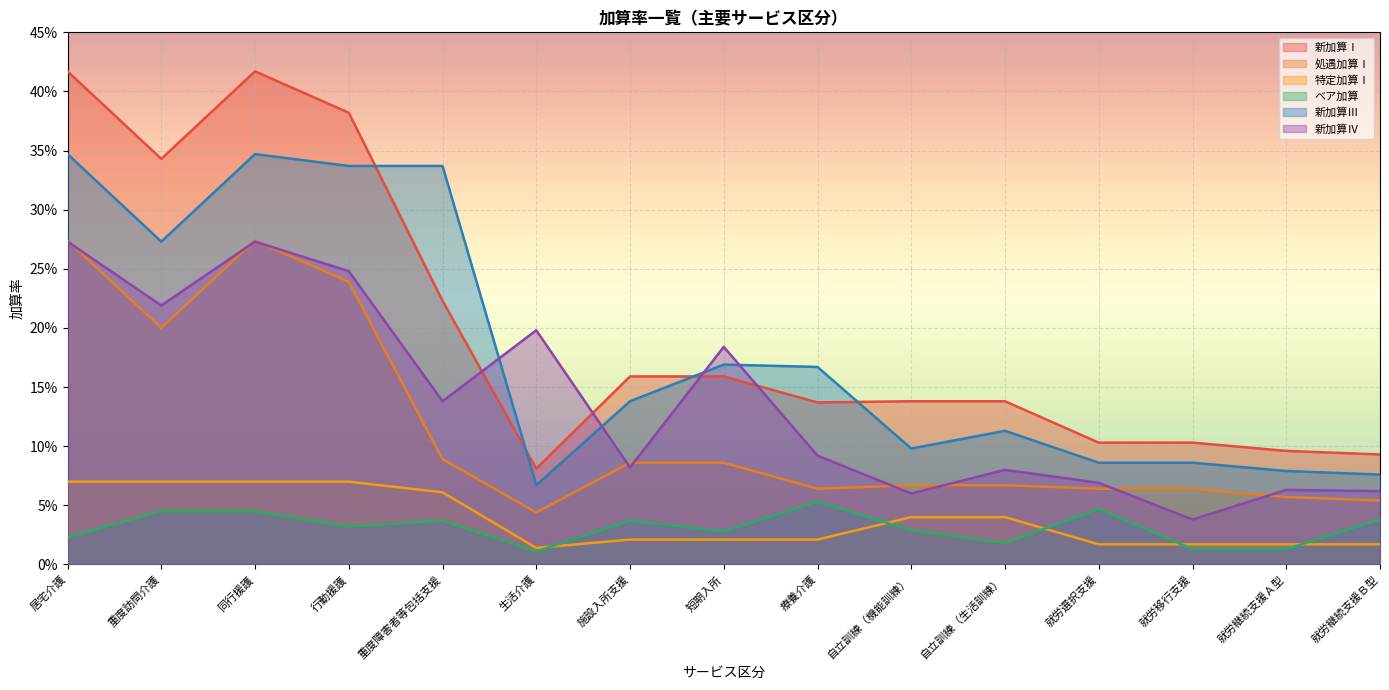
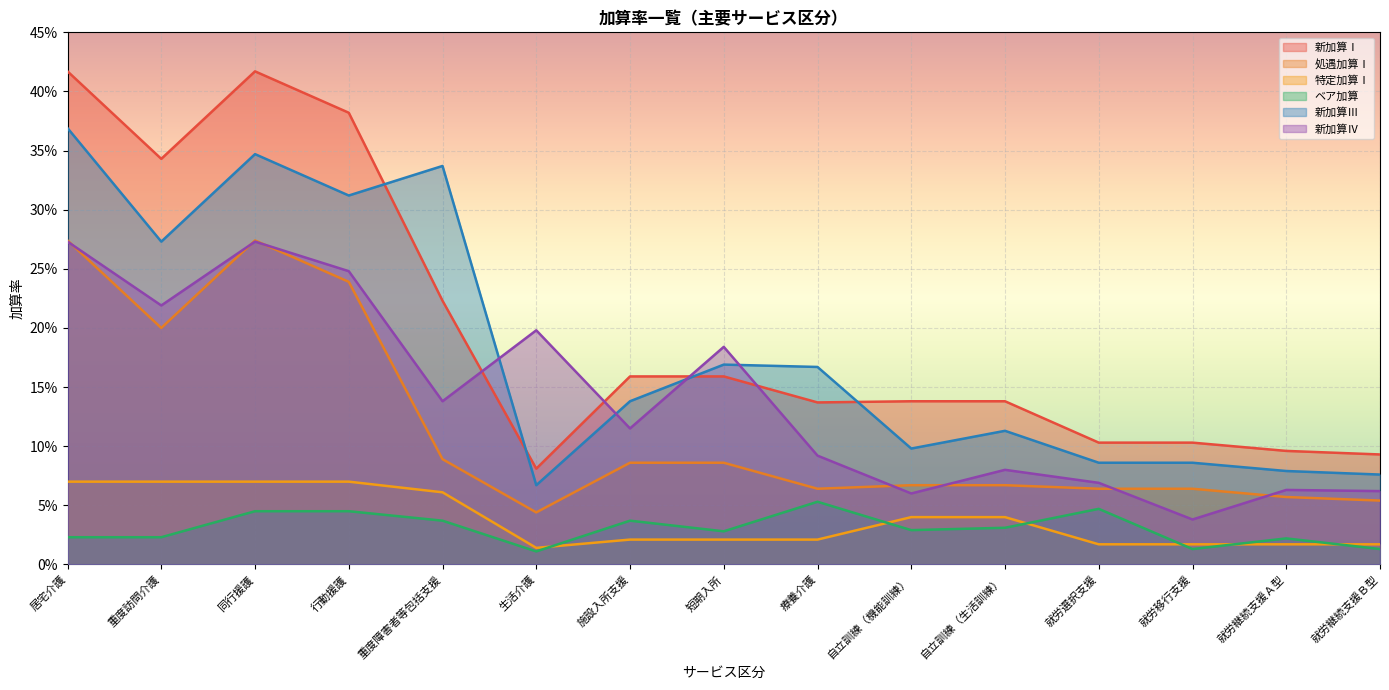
新加算Ⅲ, 居宅介護: 34.7% -> 36.9%
ベア加算, 重度訪問介護: 4.5% -> 2.3%
ベア加算, 行動援護: 3.2% -> 4.5%
新加算Ⅲ, 行動援護: 33.7% -> 31.2%
新加算Ⅳ, 施設入所支援: 8.2% -> 11.5%
ベア加算, 自立訓練（生活訓練）: 1.8% -> 3.1%
ベア加算, 就労継続支援Ａ型: 1.3% -> 2.2%
ベア加算, 就労継続支援Ｂ型: 3.8% -> 1.3%
